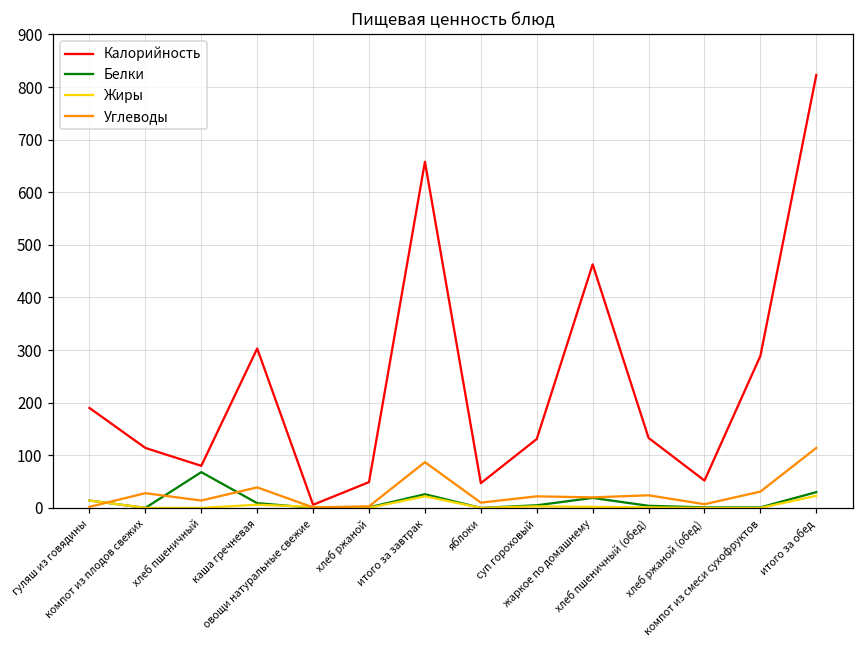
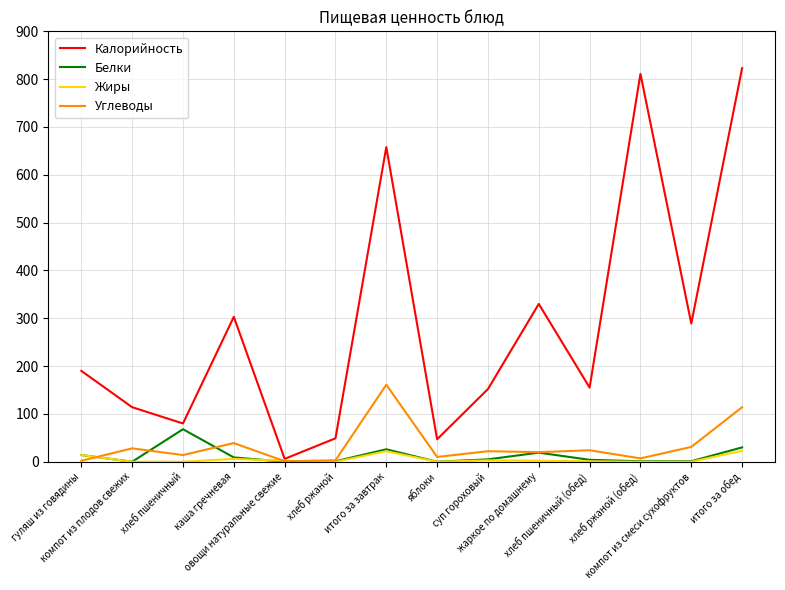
Углеводы, итого за завтрак: 90 -> 160
Калорийность, суп гороховый: 130 -> 150
Калорийность, жаркое по домашнему: 460 -> 330
Калорийность, хлеб пшеничный (обед): 130 -> 160
Калорийность, хлеб ржаной (обед): 50 -> 810
